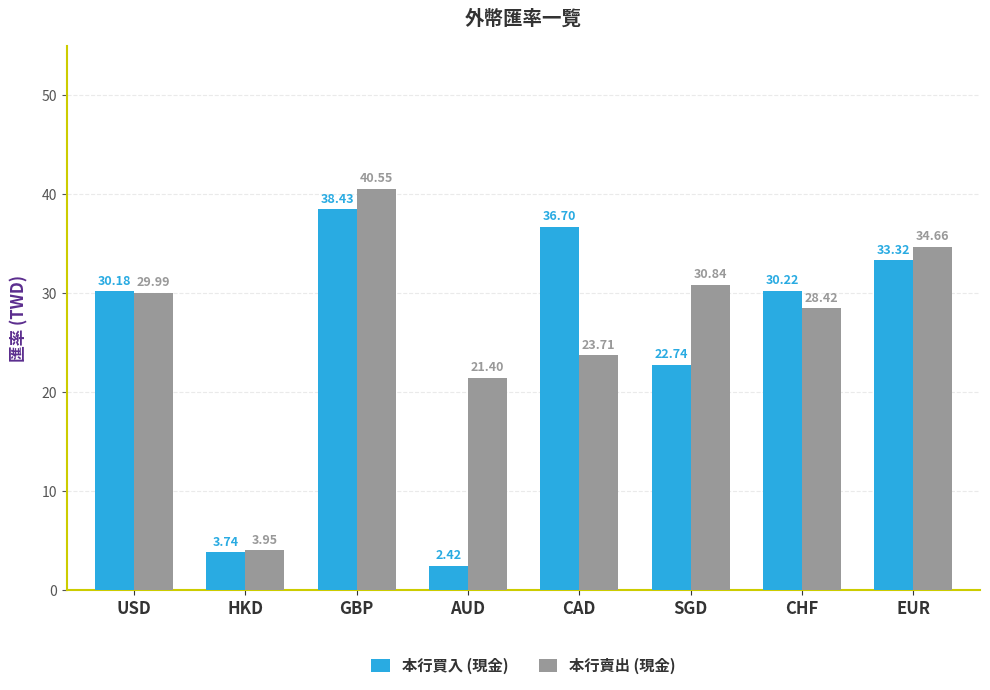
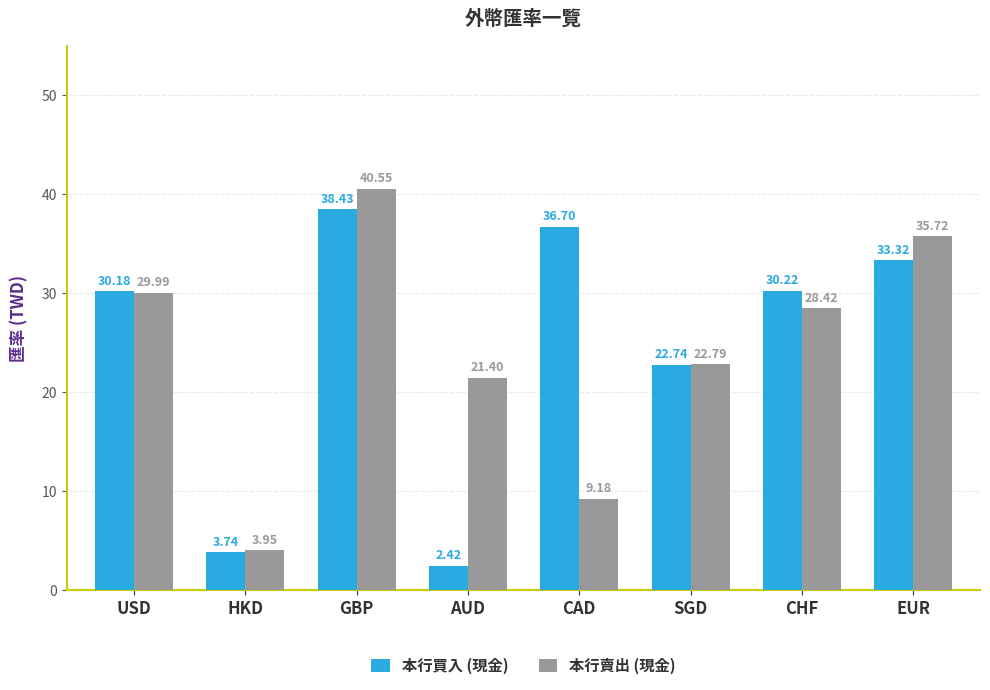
本行賣出 (現金), CAD: 23.71 -> 9.18
本行賣出 (現金), SGD: 30.84 -> 22.79
本行賣出 (現金), EUR: 34.66 -> 35.72
